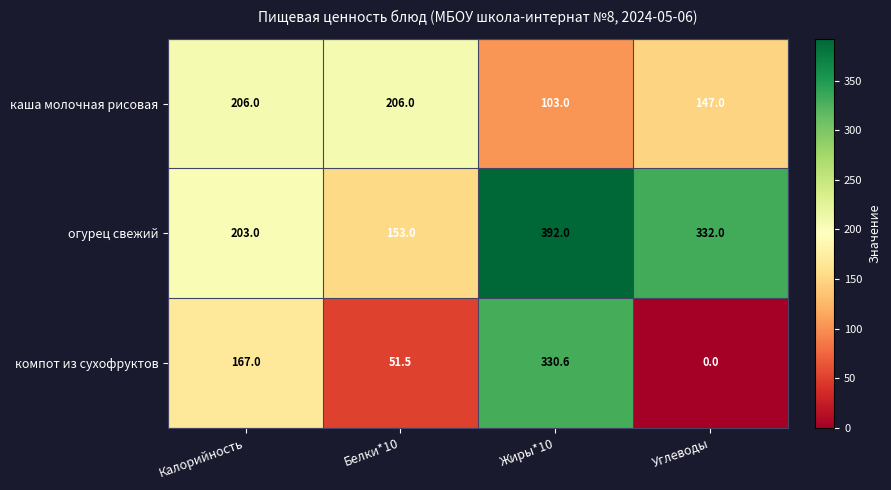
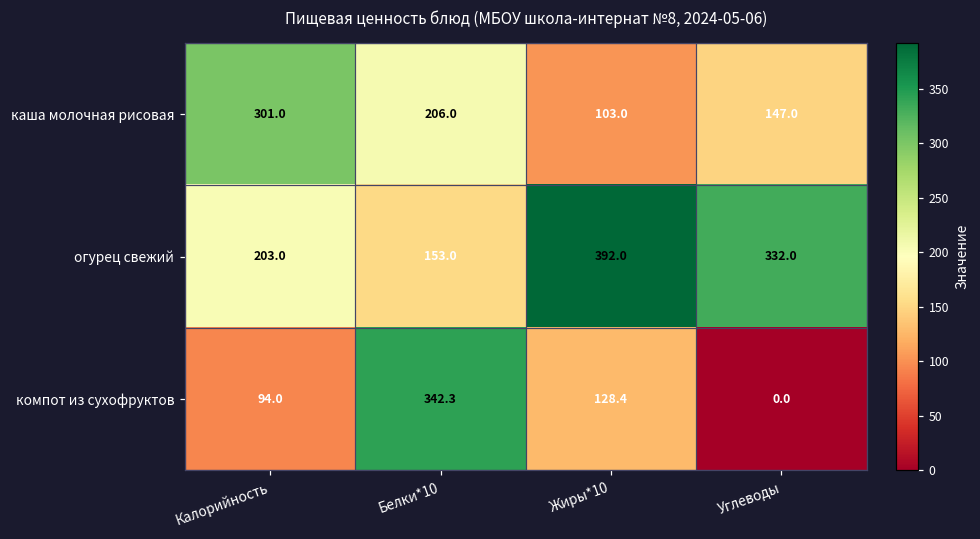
каша молочная рисовая, Калорийность: 206.0 -> 301.0
компот из сухофруктов, Калорийность: 167.0 -> 94.0
компот из сухофруктов, Белки*10: 51.5 -> 342.3
компот из сухофруктов, Жиры*10: 330.6 -> 128.4
